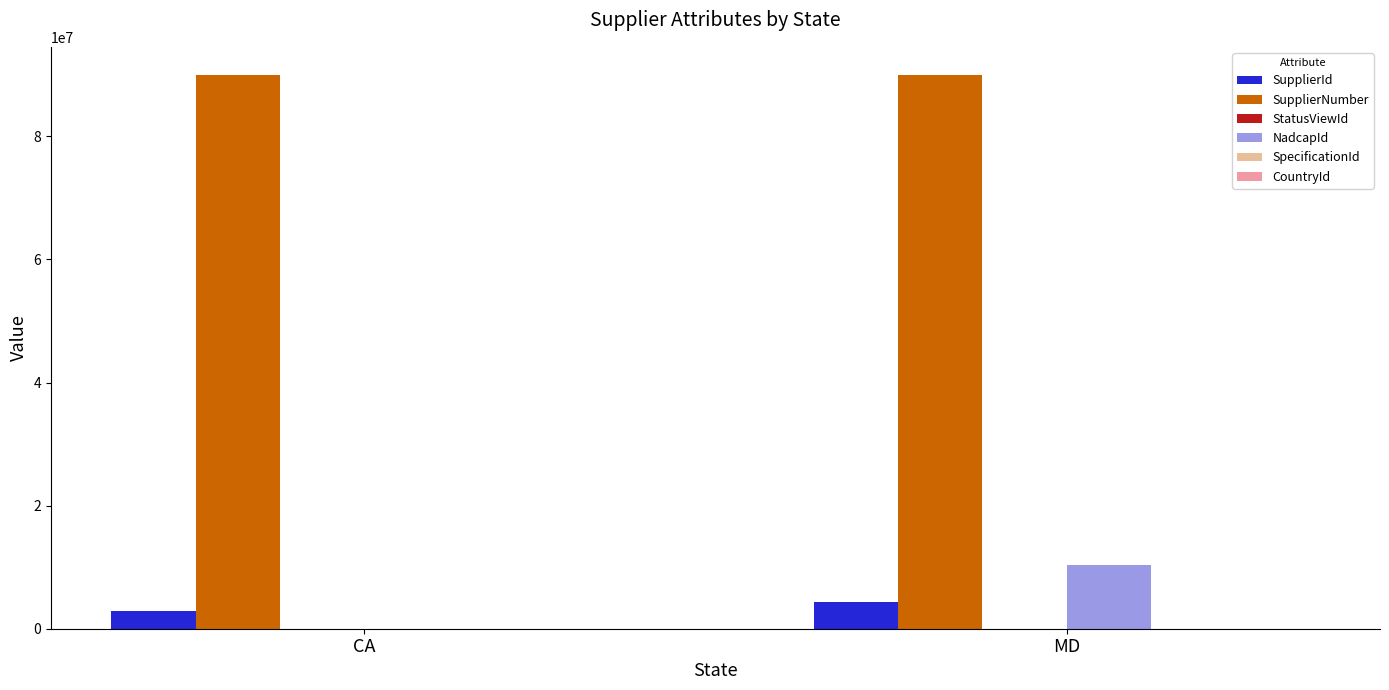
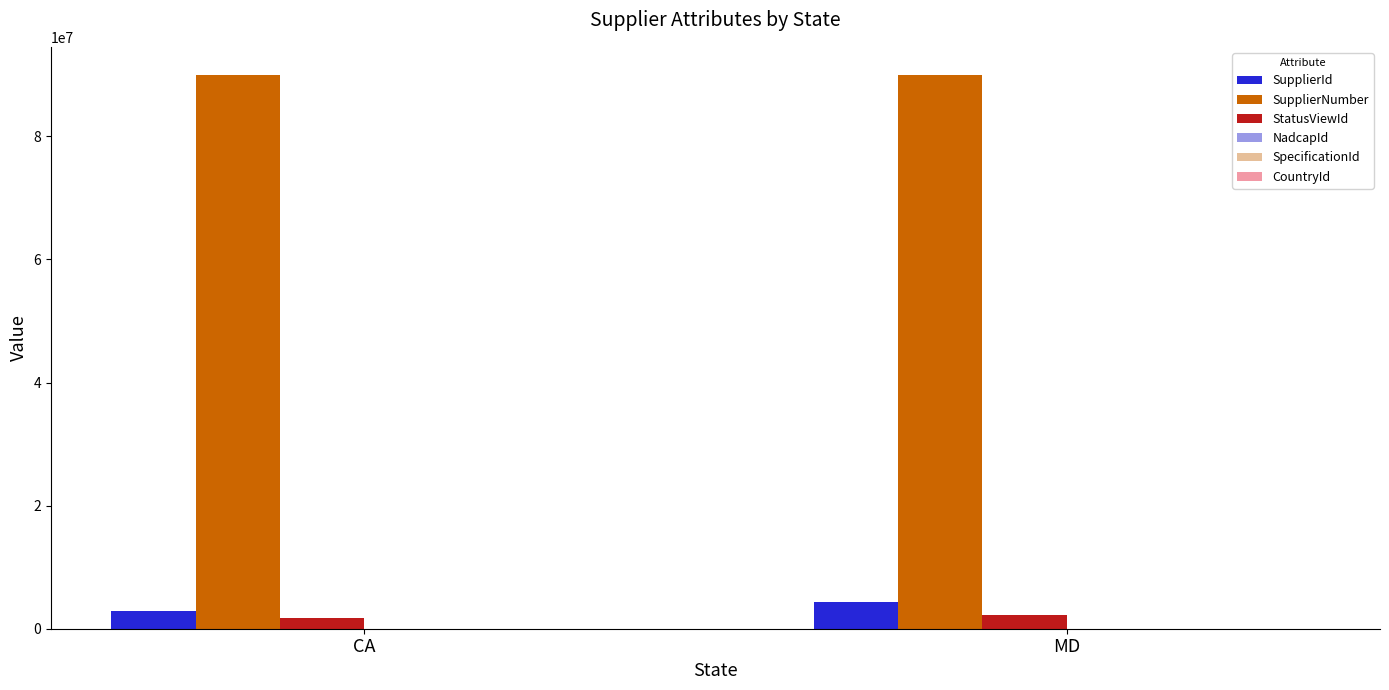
StatusViewId, CA: 0 -> 2000000
StatusViewId, MD: 0 -> 2000000
NadcapId, MD: 10000000 -> 0
